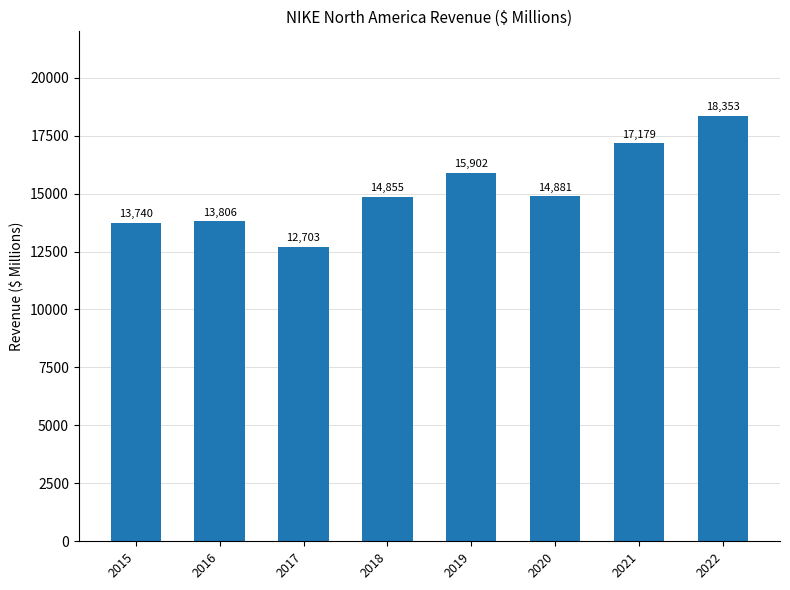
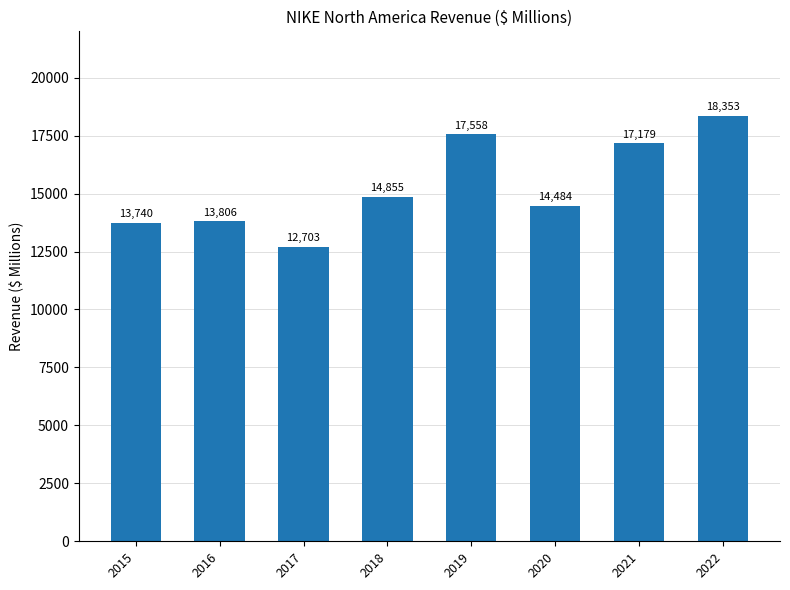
2019: 15,902 -> 17,558
2020: 14,881 -> 14,484
